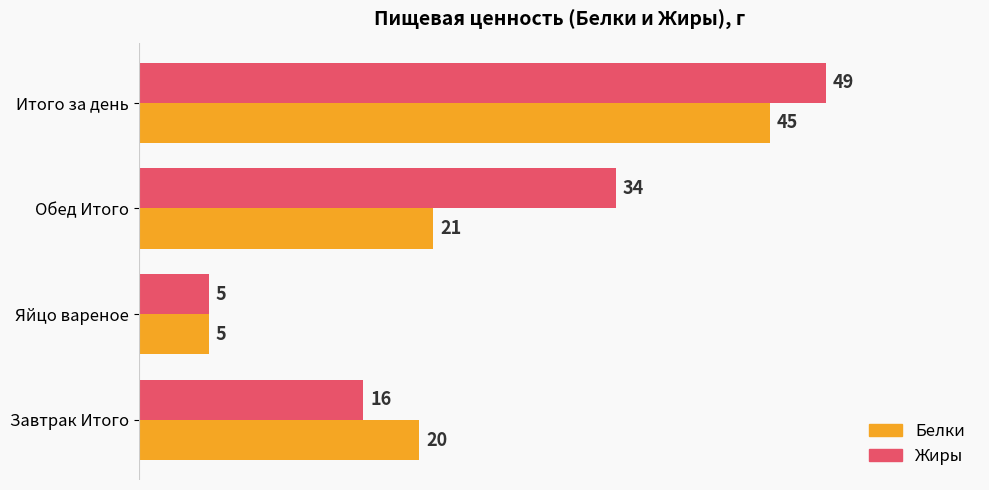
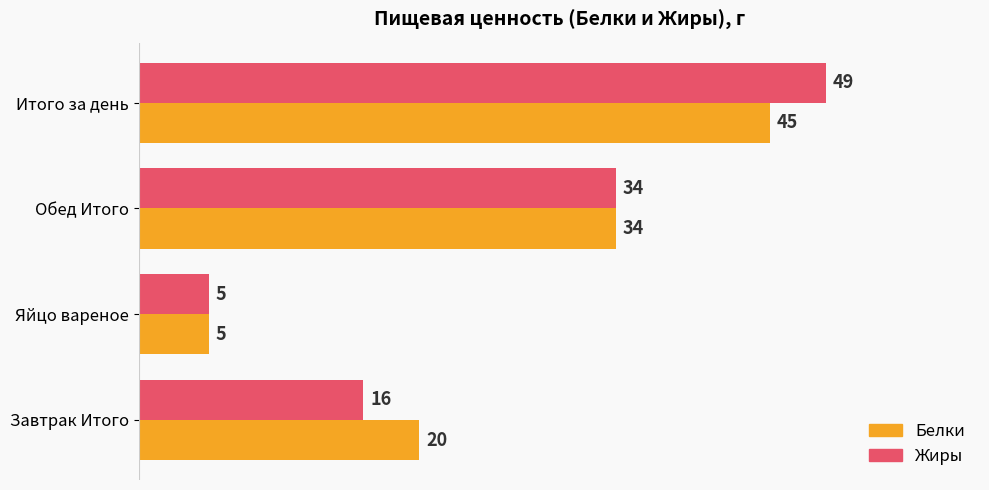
Белки, Обед Итого: 21 -> 34
